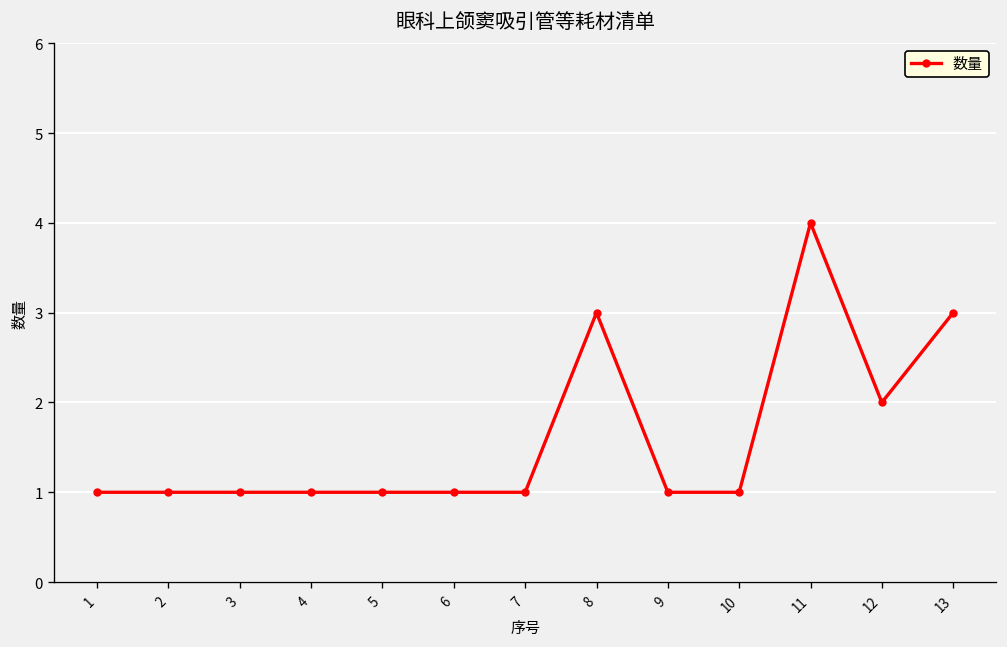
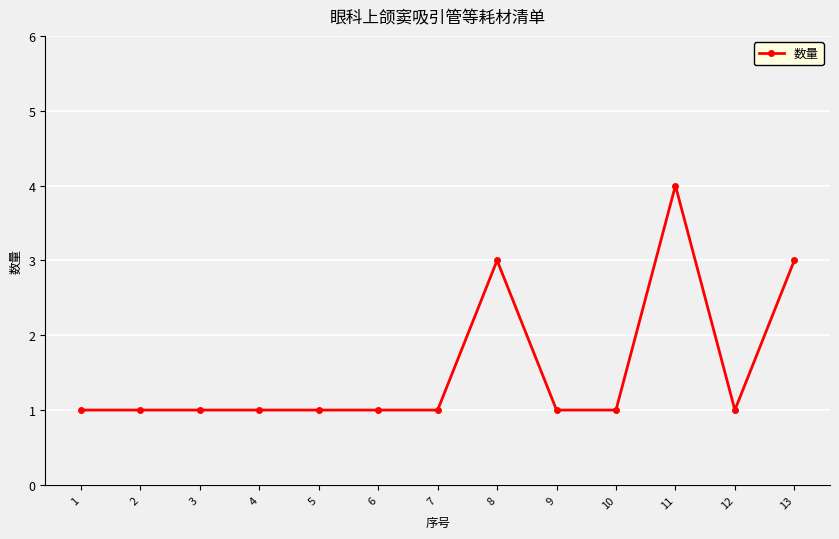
12: 2 -> 1
